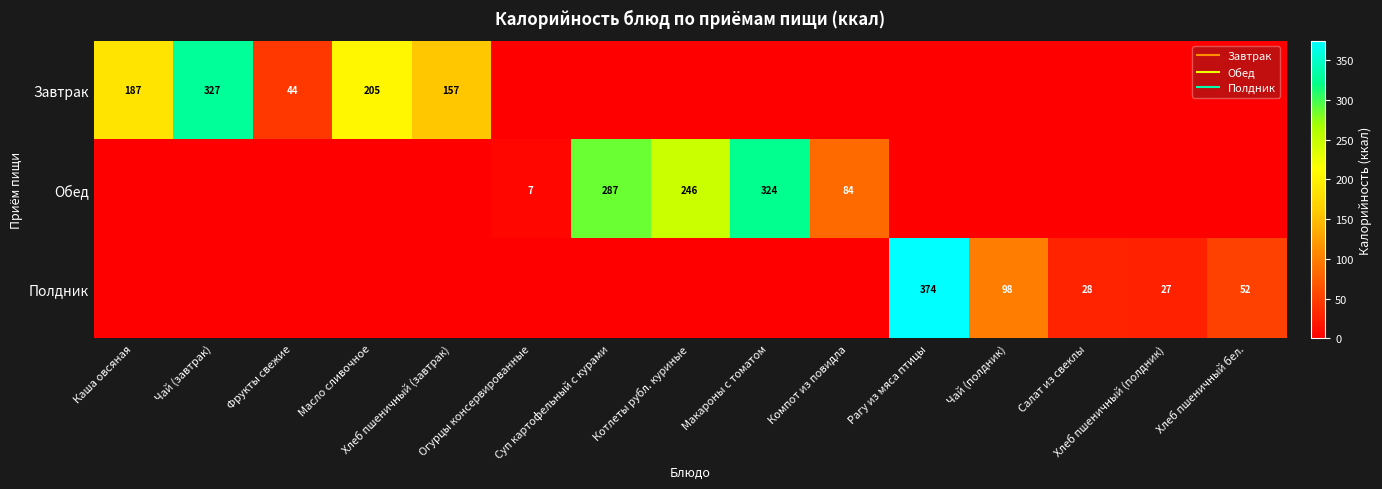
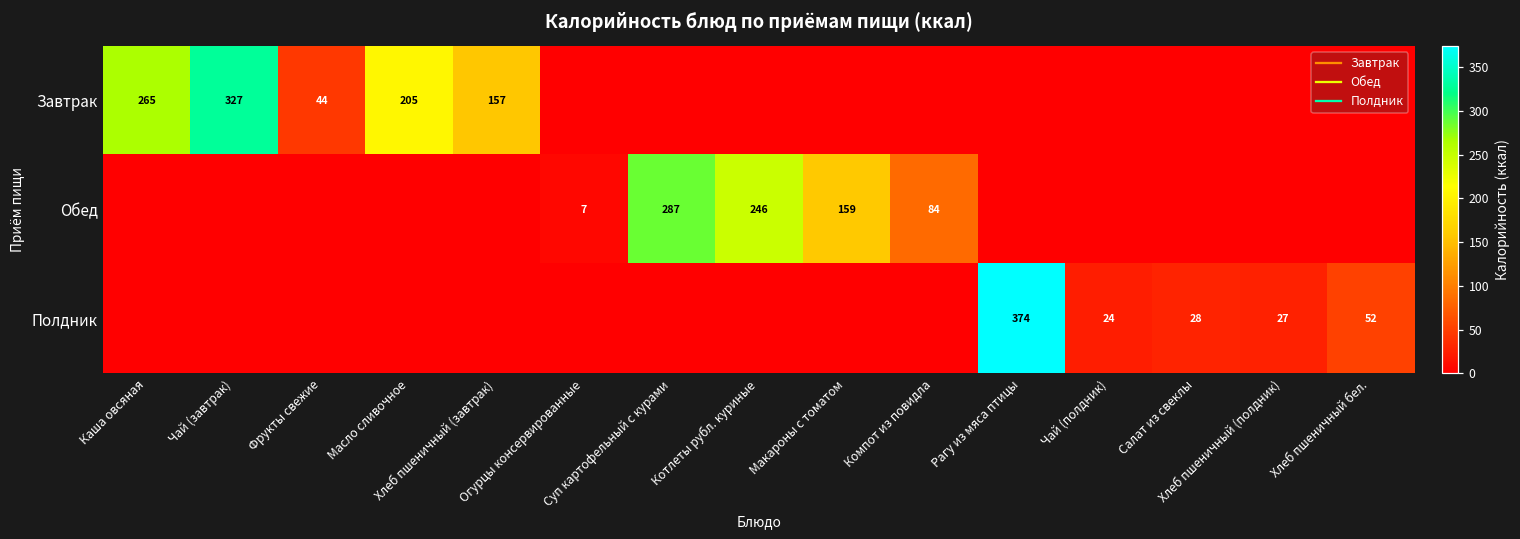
Завтрак, Каша овсяная: 187 -> 265
Обед, Макароны с томатом: 324 -> 159
Полдник, Чай (полдник): 98 -> 24
